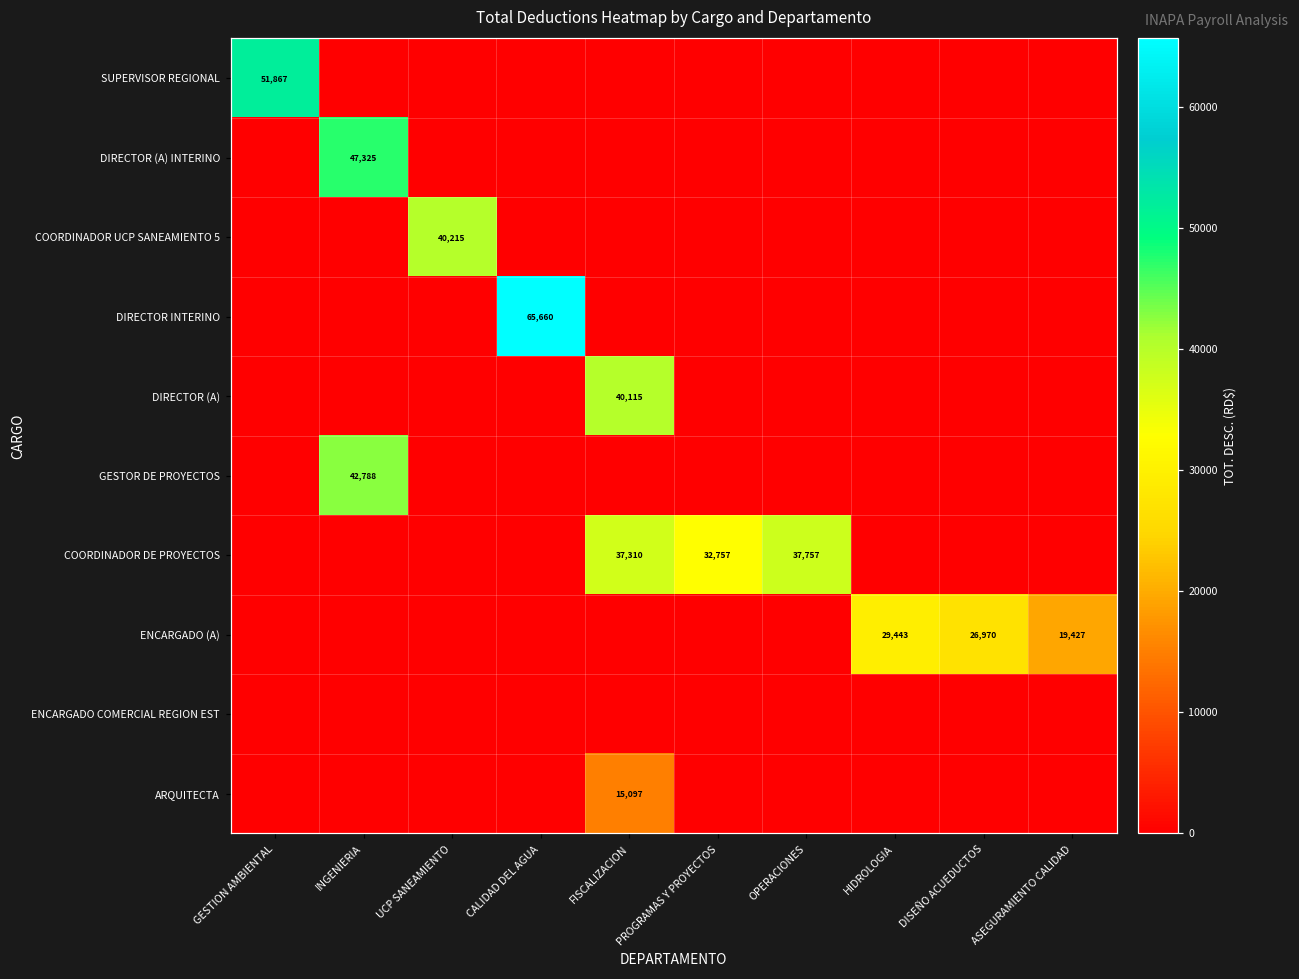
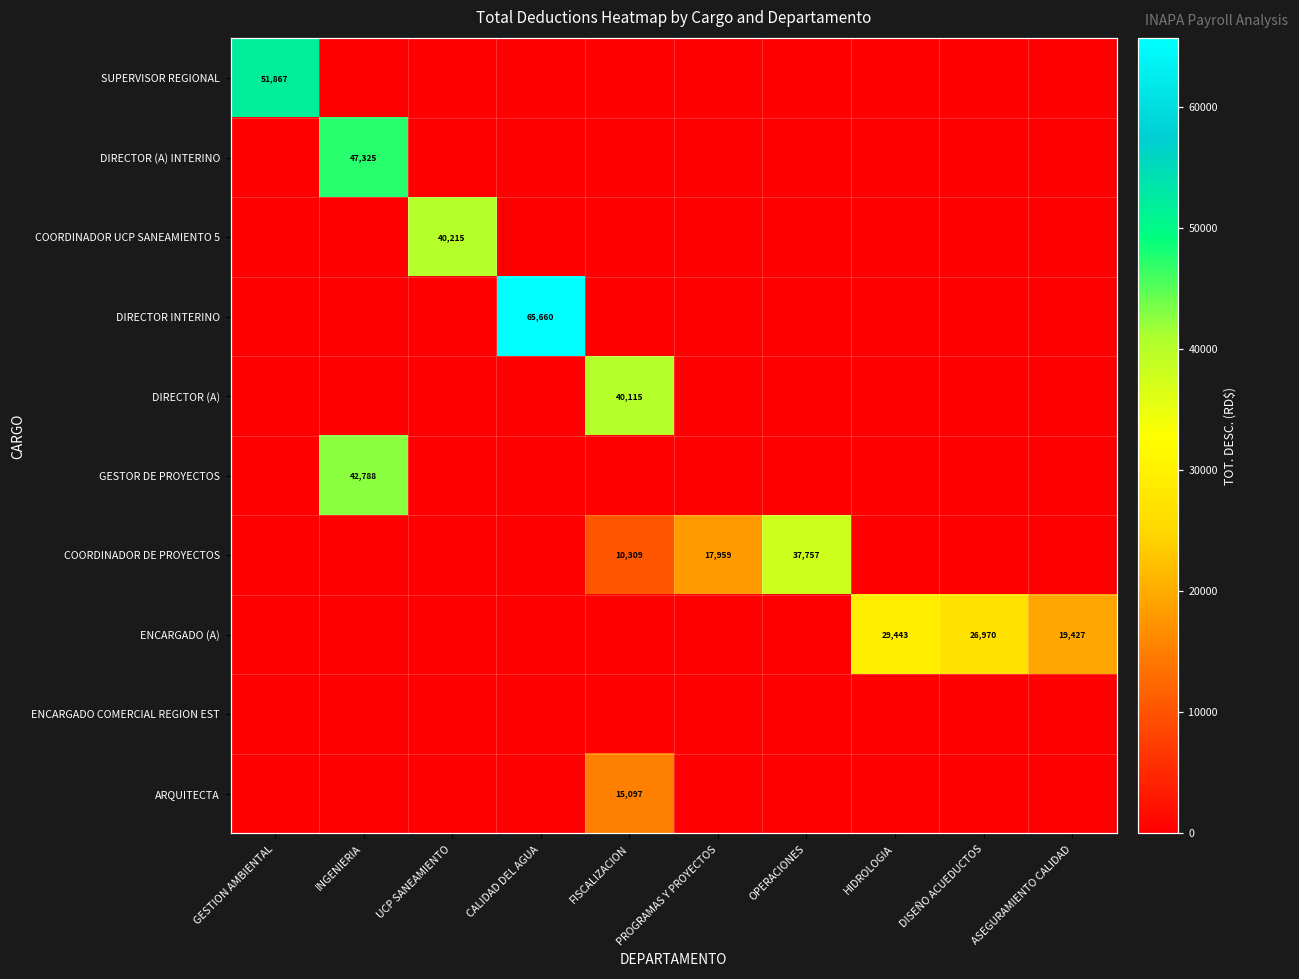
COORDINADOR DE PROYECTOS, FISCALIZACION: 37,310 -> 10,309
COORDINADOR DE PROYECTOS, PROGRAMAS Y PROYECTOS: 32,757 -> 17,959
